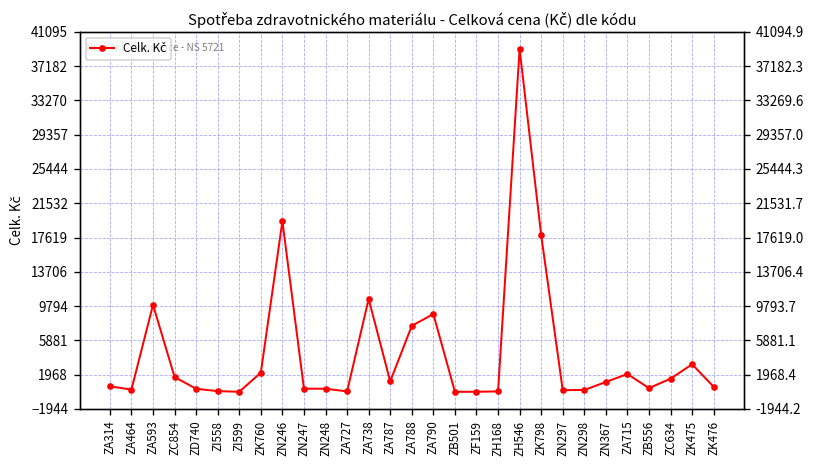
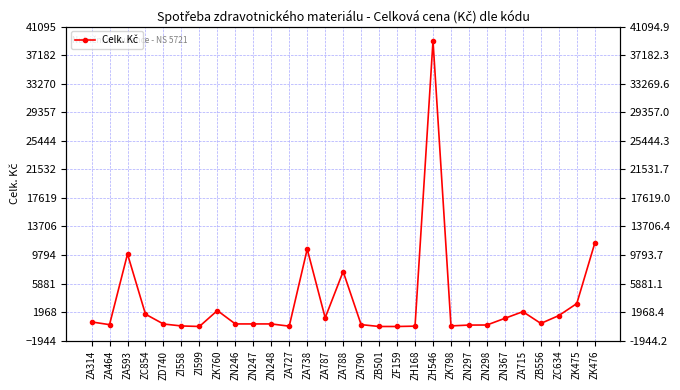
ZN246: 19000 -> 0
ZA790: 9000 -> 0
ZK798: 18000 -> 0
ZK476: 1000 -> 11000
